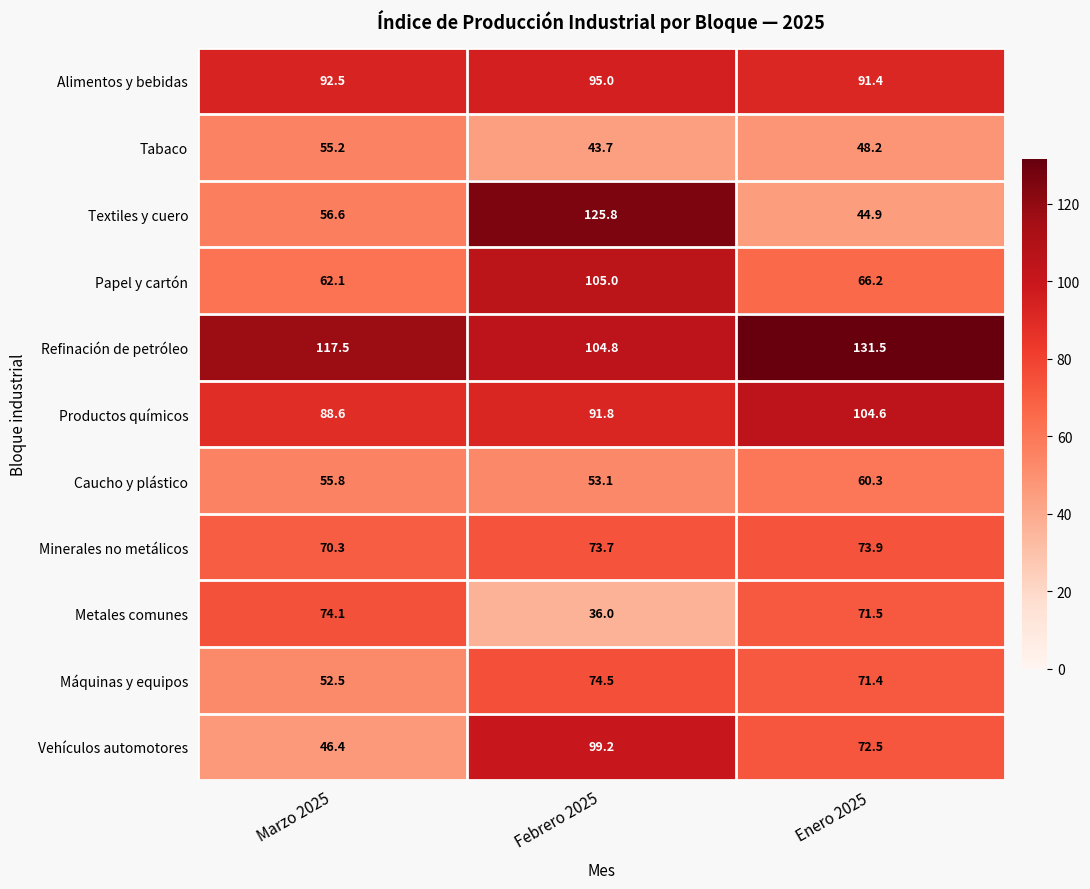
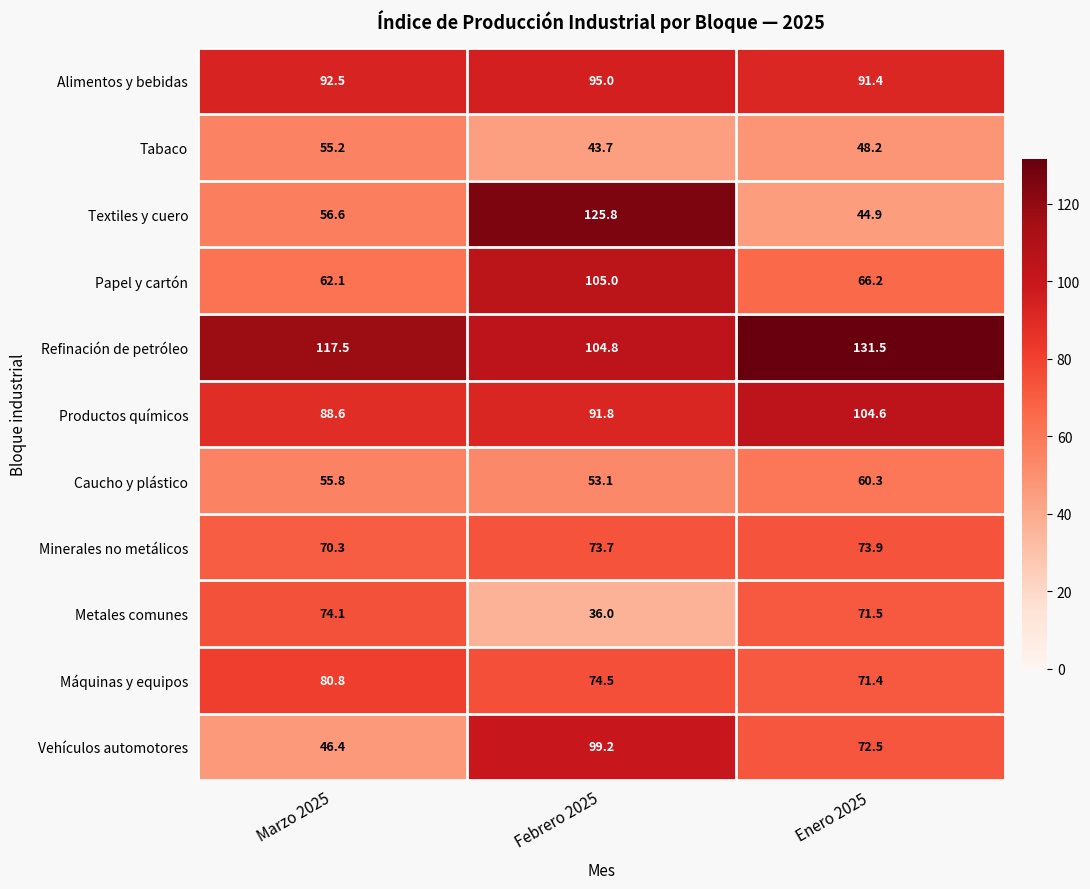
Máquinas y equipos, Marzo 2025: 52.5 -> 80.8
